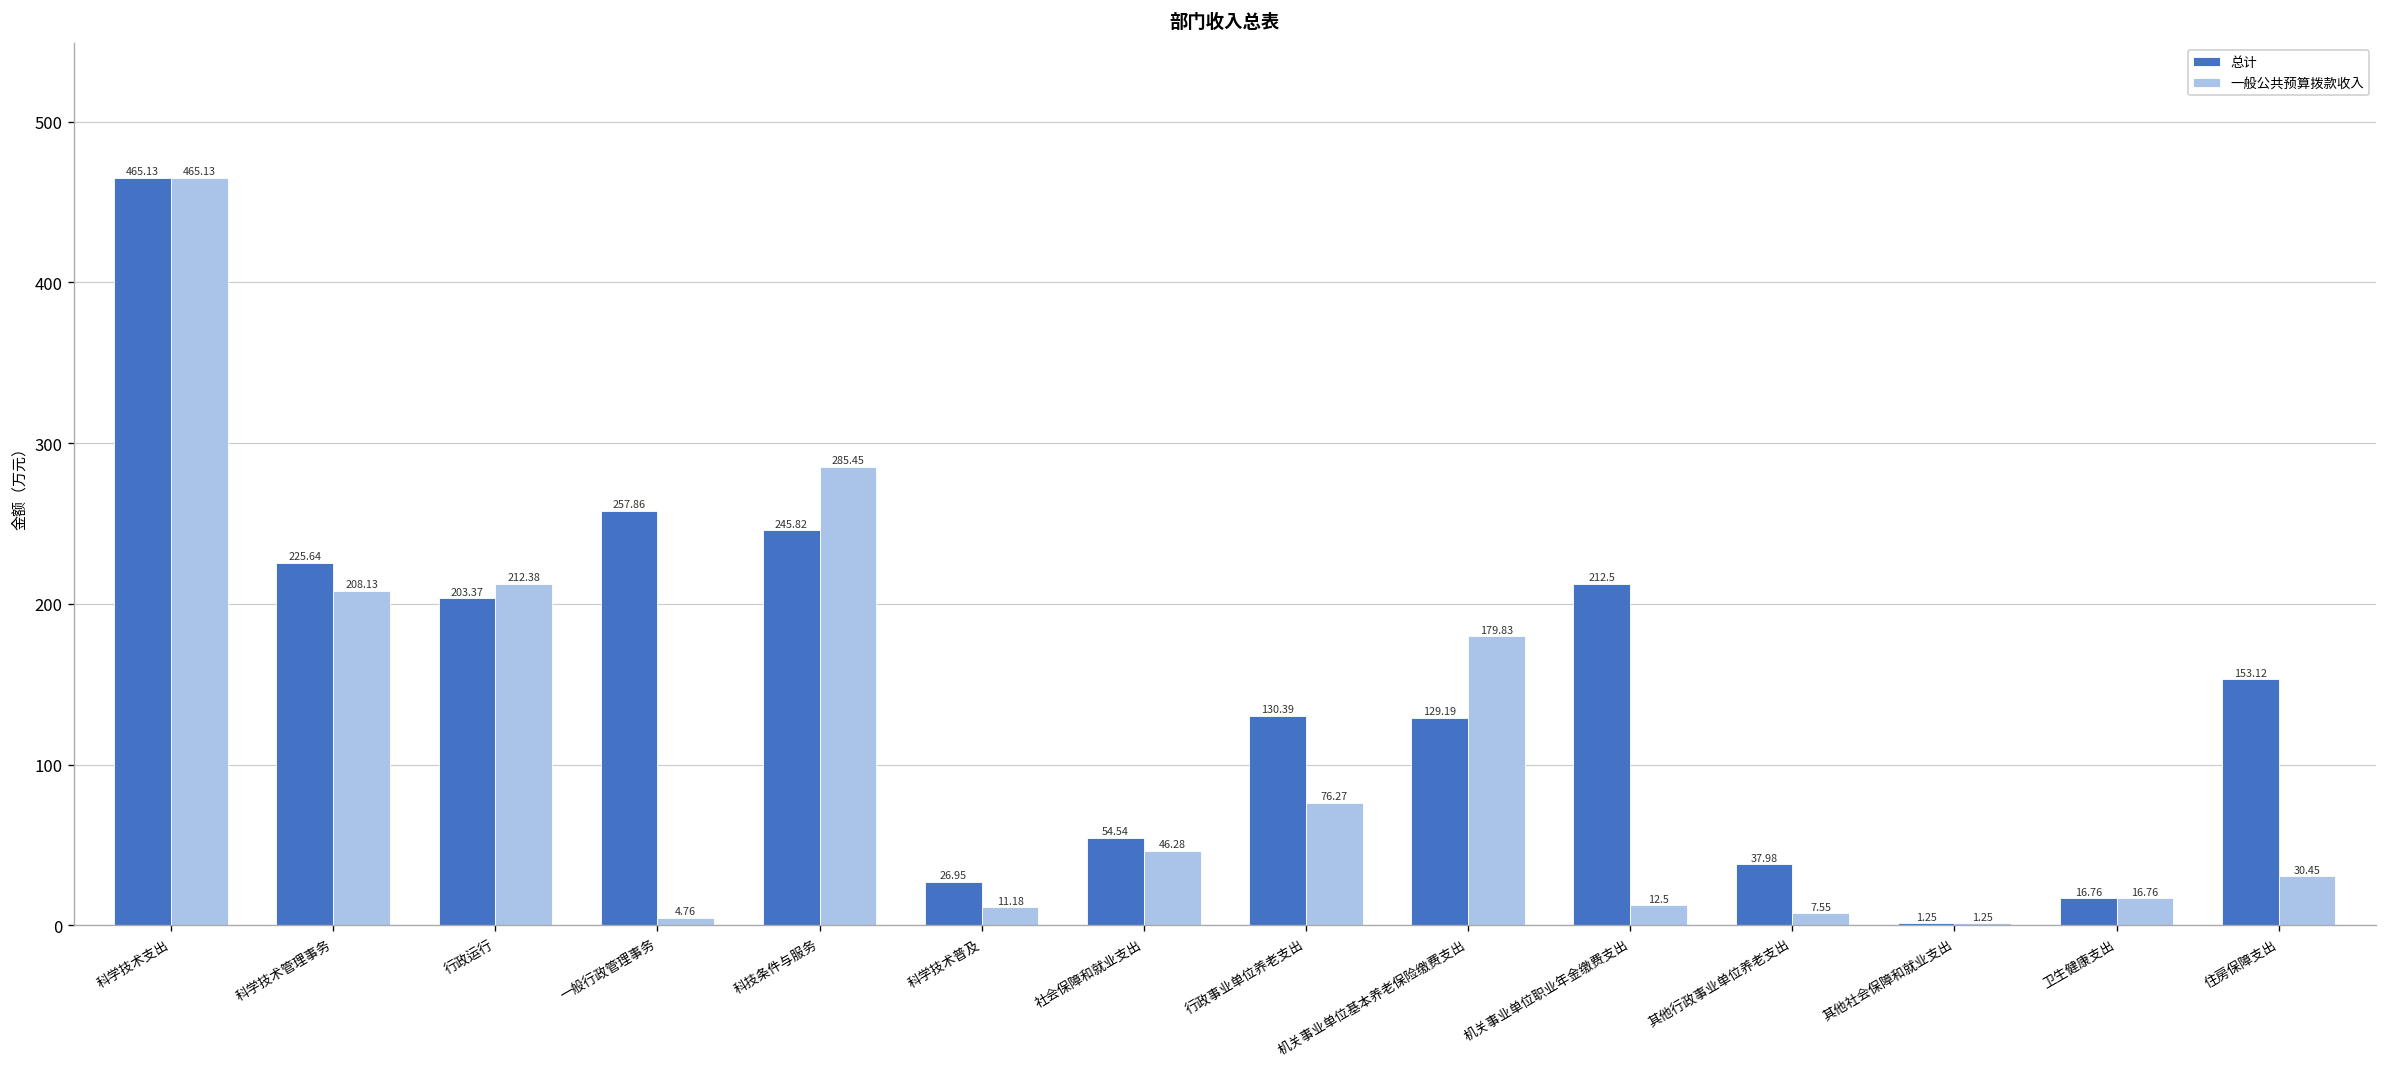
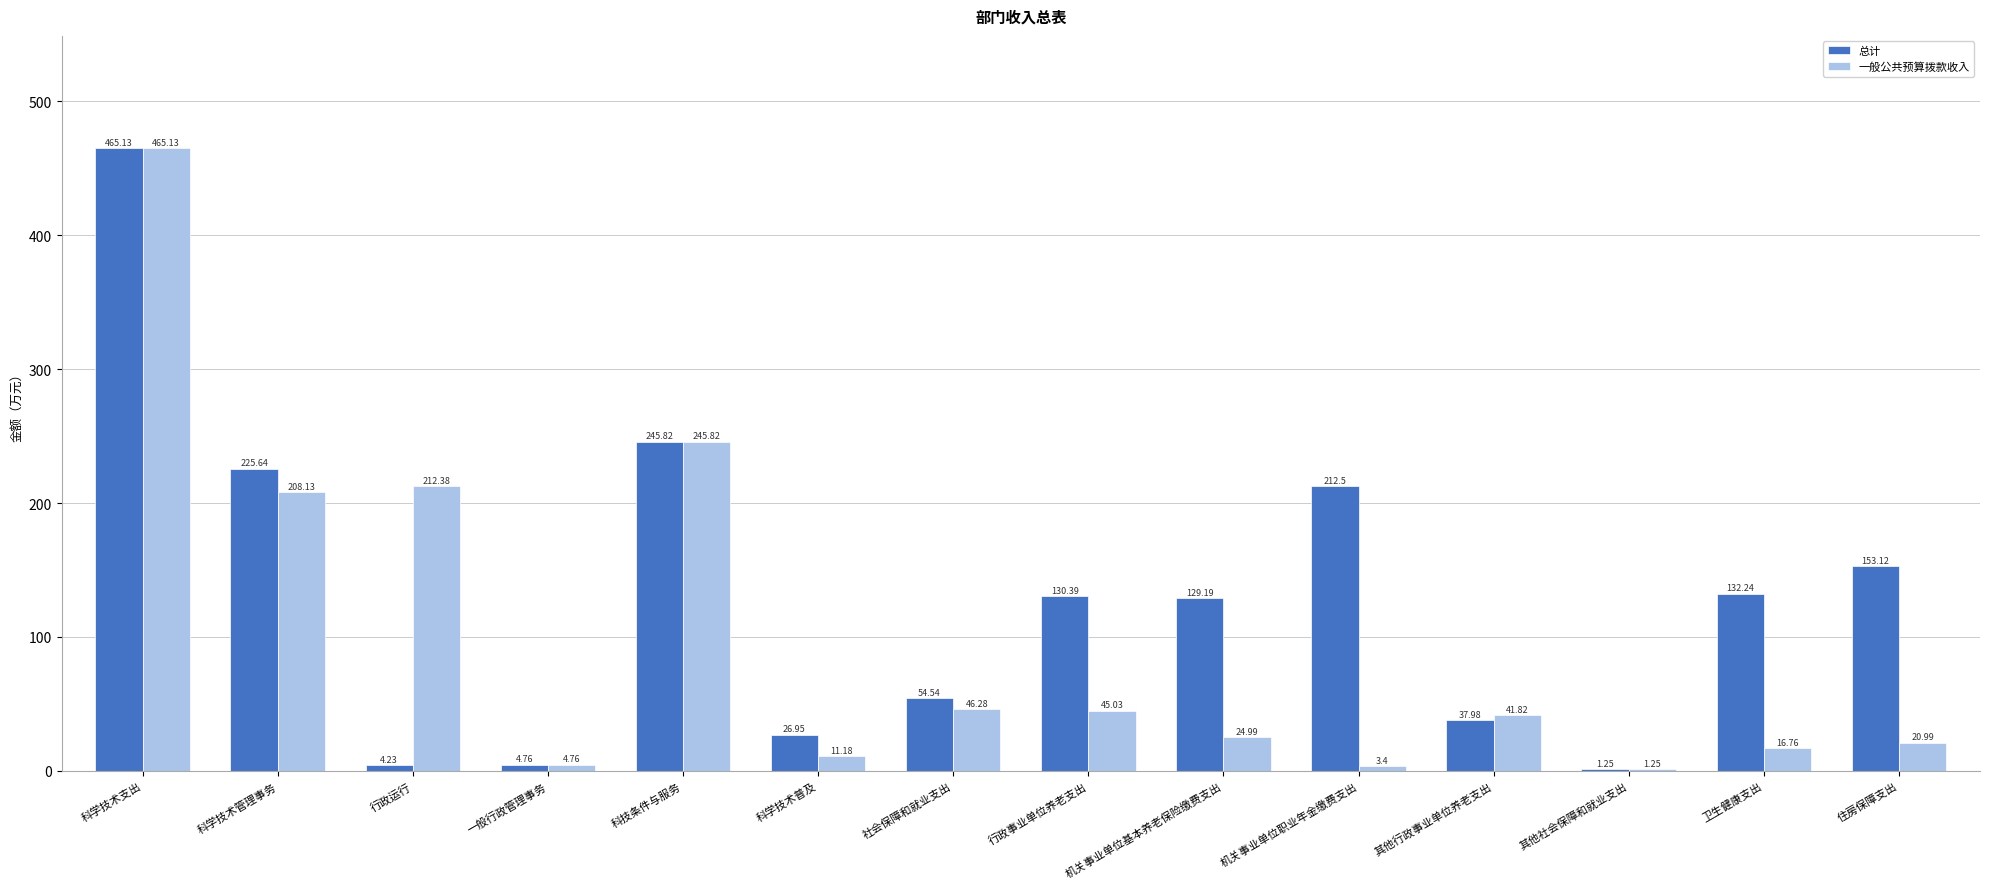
总计, 行政运行: 203.37 -> 4.23
总计, 一般行政管理事务: 257.86 -> 4.76
一般公共预算拨款收入, 科技条件与服务: 285.45 -> 245.82
一般公共预算拨款收入, 行政事业单位养老支出: 76.27 -> 45.03
一般公共预算拨款收入, 机关事业单位基本养老保险缴费支出: 179.83 -> 24.99
一般公共预算拨款收入, 机关事业单位职业年金缴费支出: 12.5 -> 3.4
一般公共预算拨款收入, 其他行政事业单位养老支出: 7.55 -> 41.82
总计, 卫生健康支出: 16.76 -> 132.24
一般公共预算拨款收入, 住房保障支出: 30.45 -> 20.99
